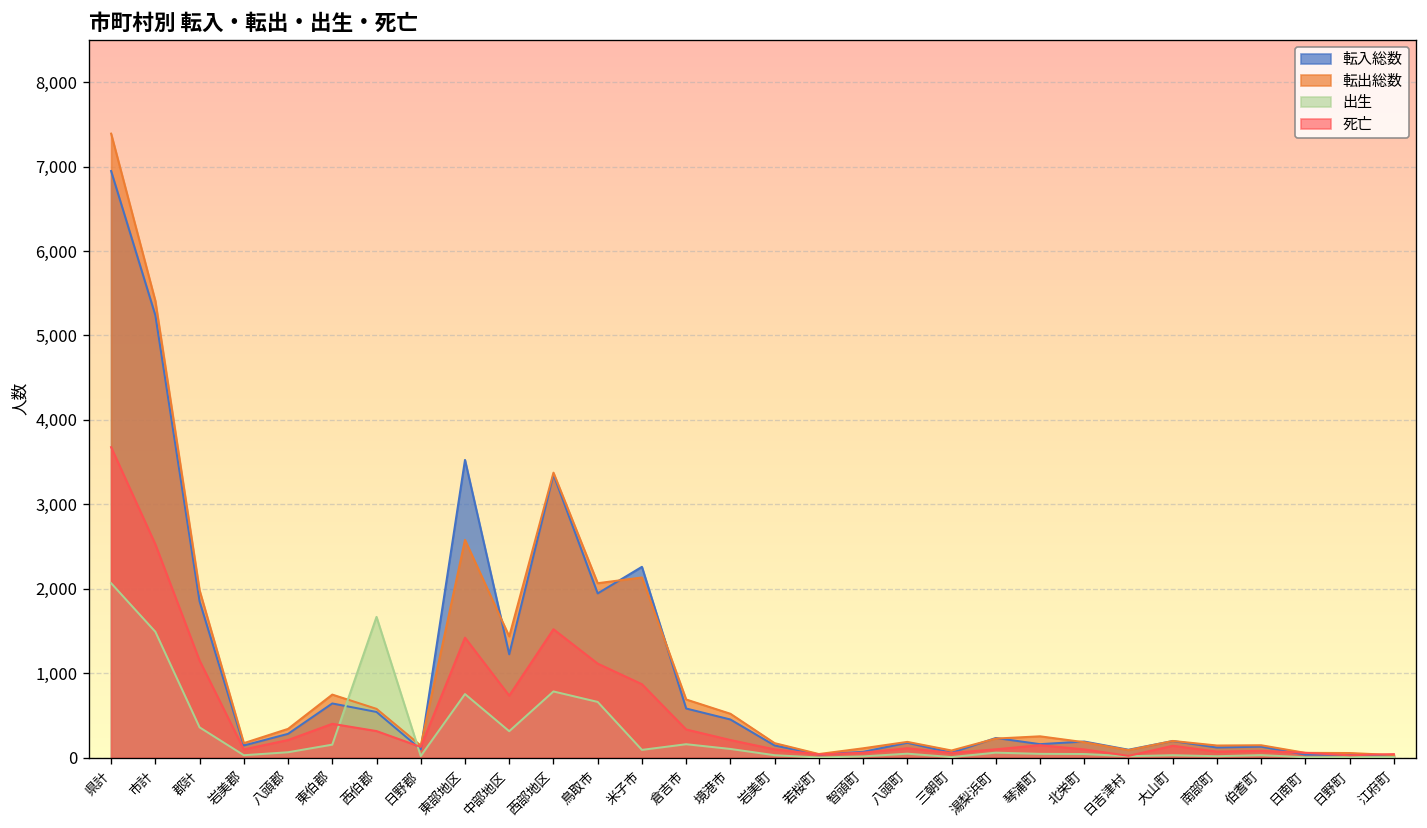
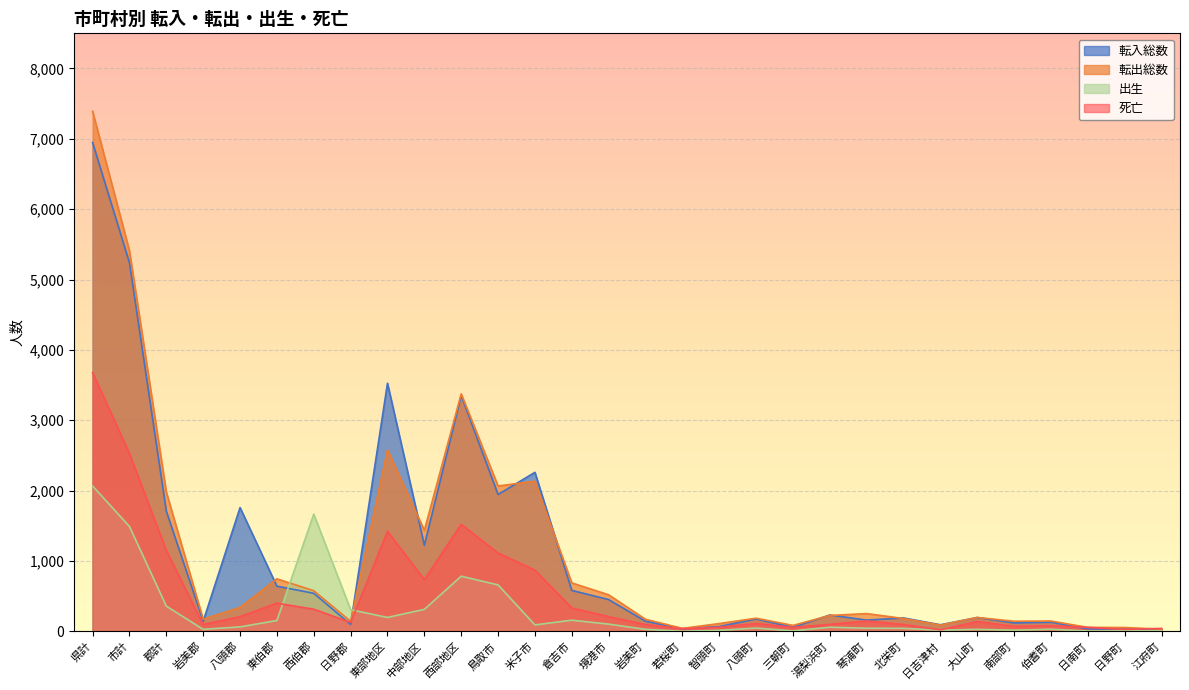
転入総数, 郡計: 1,900 -> 1,700
転入総数, 八頭郡: 300 -> 1,800
出生, 日野郡: 0 -> 300
出生, 東部地区: 800 -> 200
